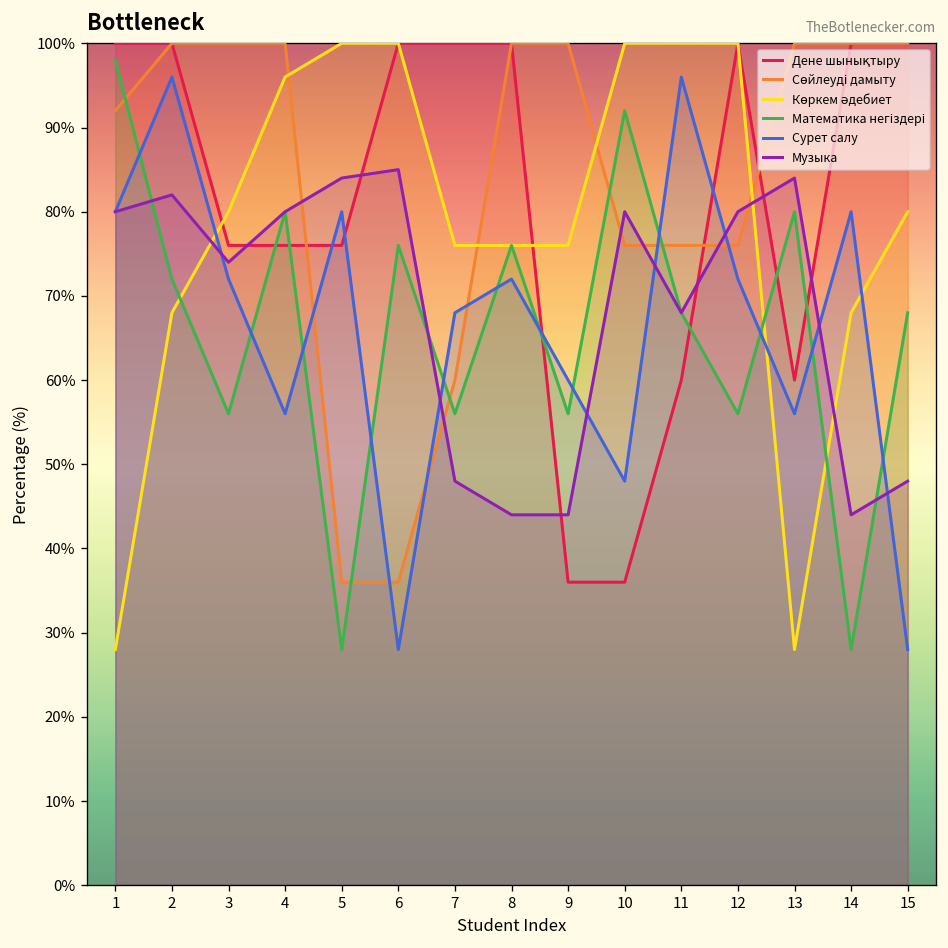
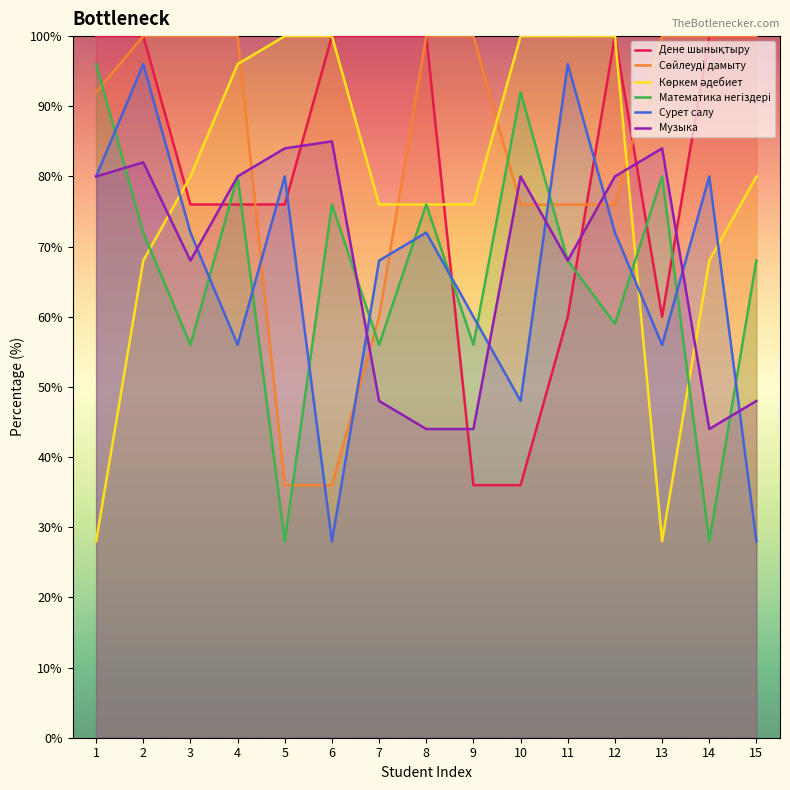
Математика негіздері, 1: 98% -> 96%
Музыка, 3: 74% -> 68%
Математика негіздері, 12: 56% -> 59%
